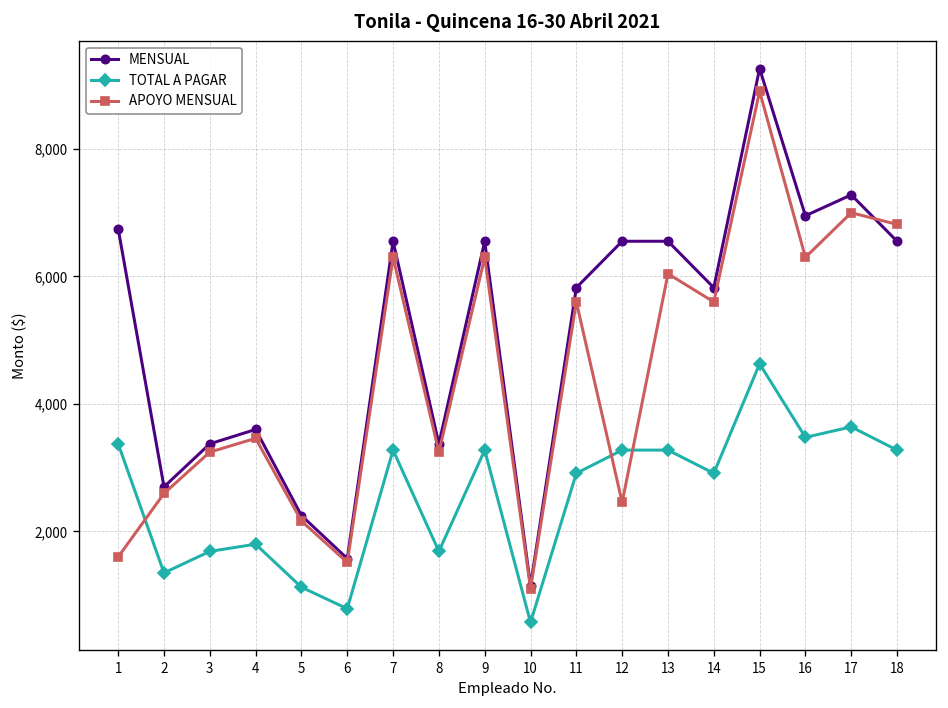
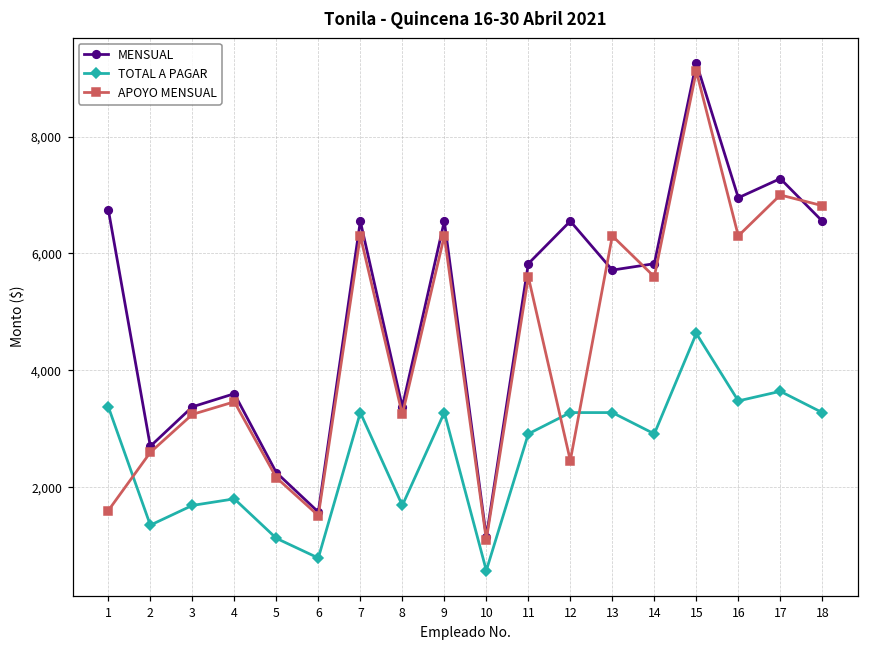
MENSUAL, 13: 6,600 -> 5,700
APOYO MENSUAL, 13: 6,000 -> 6,300
APOYO MENSUAL, 15: 8,900 -> 9,100
